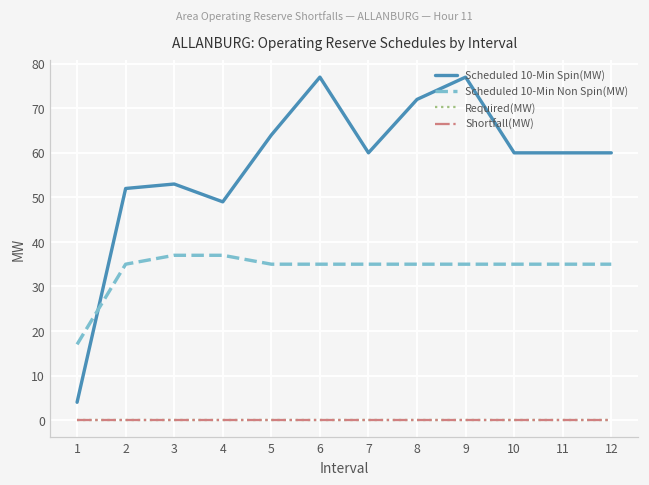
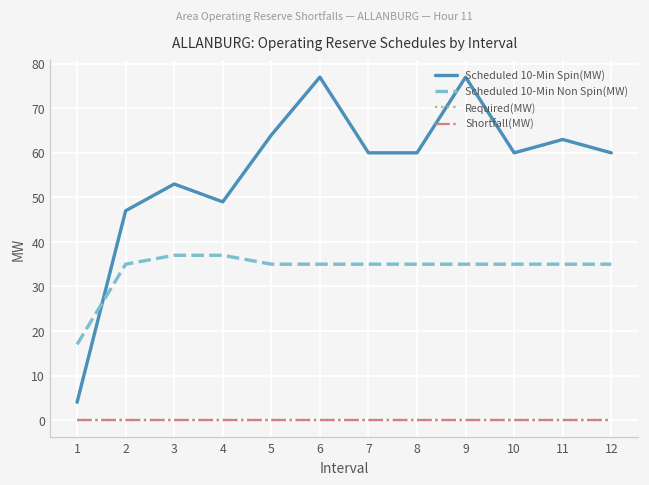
Scheduled 10-Min Spin(MW), 2: 52 -> 47
Scheduled 10-Min Spin(MW), 8: 72 -> 60
Scheduled 10-Min Spin(MW), 11: 60 -> 63
